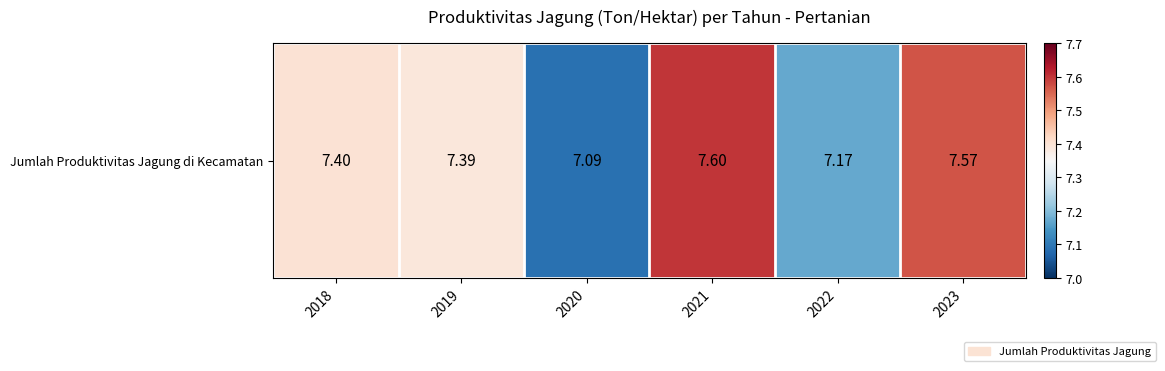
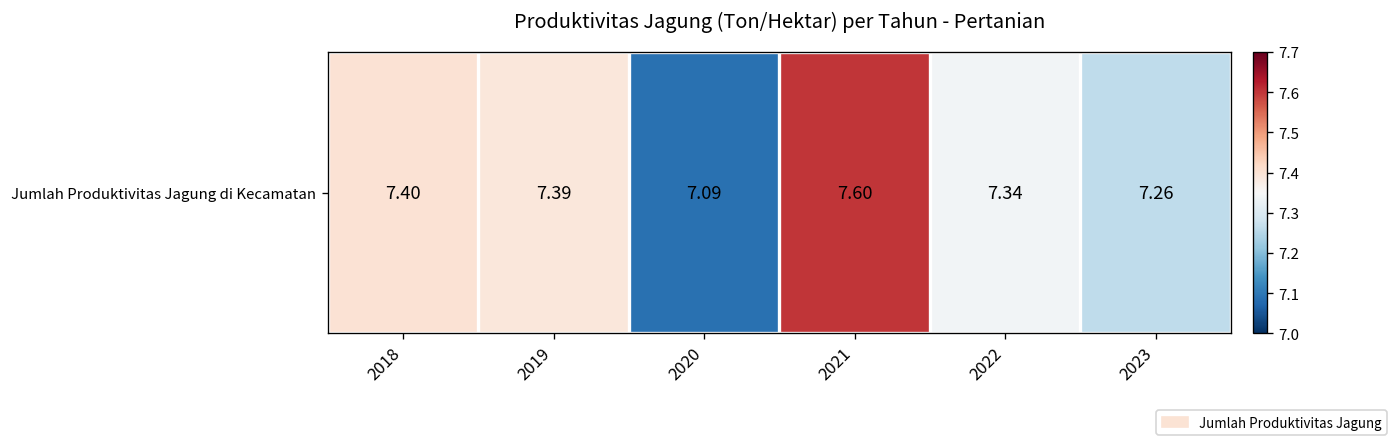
Jumlah Produktivitas Jagung di Kecamatan, 2022: 7.17 -> 7.34
Jumlah Produktivitas Jagung di Kecamatan, 2023: 7.57 -> 7.26
